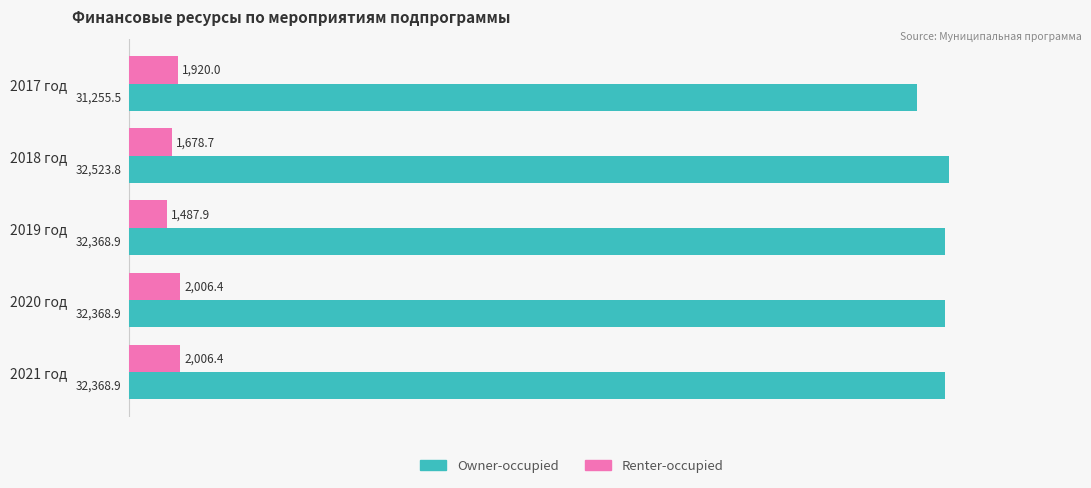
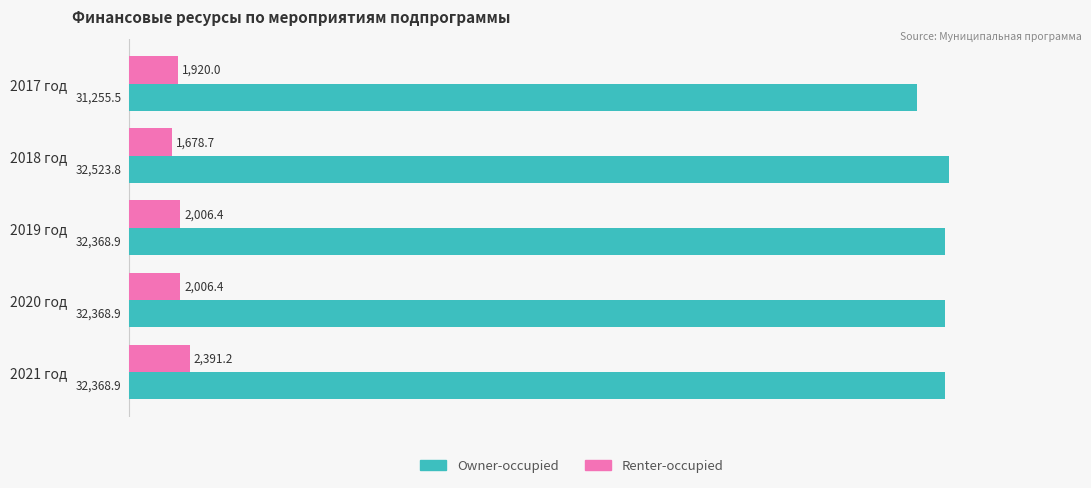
Renter-occupied, 2019 год: 1,487.9 -> 2,006.4
Renter-occupied, 2021 год: 2,006.4 -> 2,391.2
